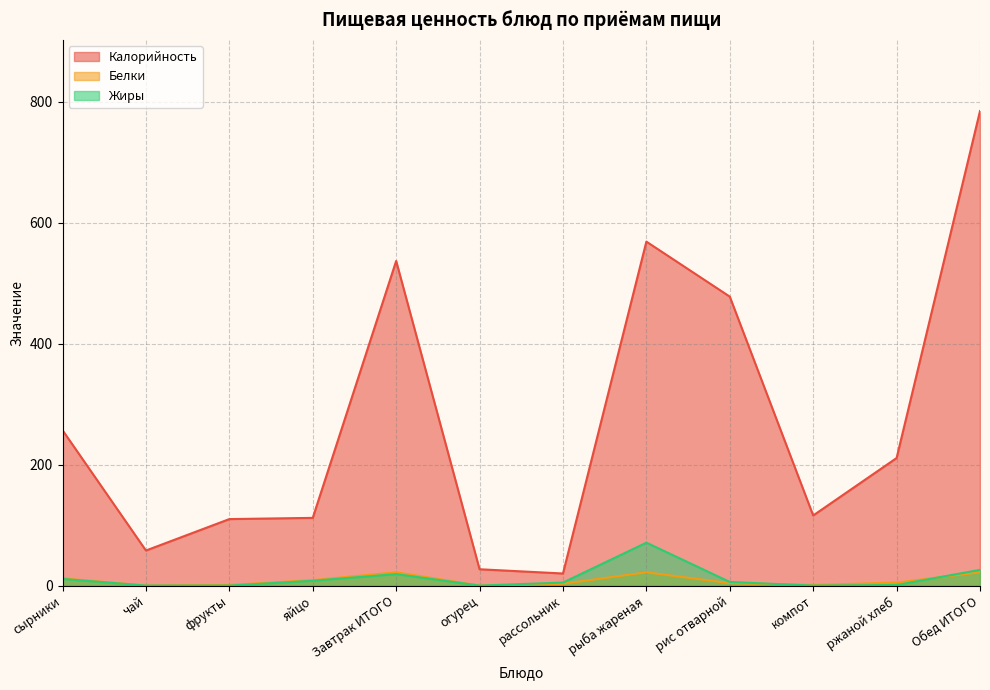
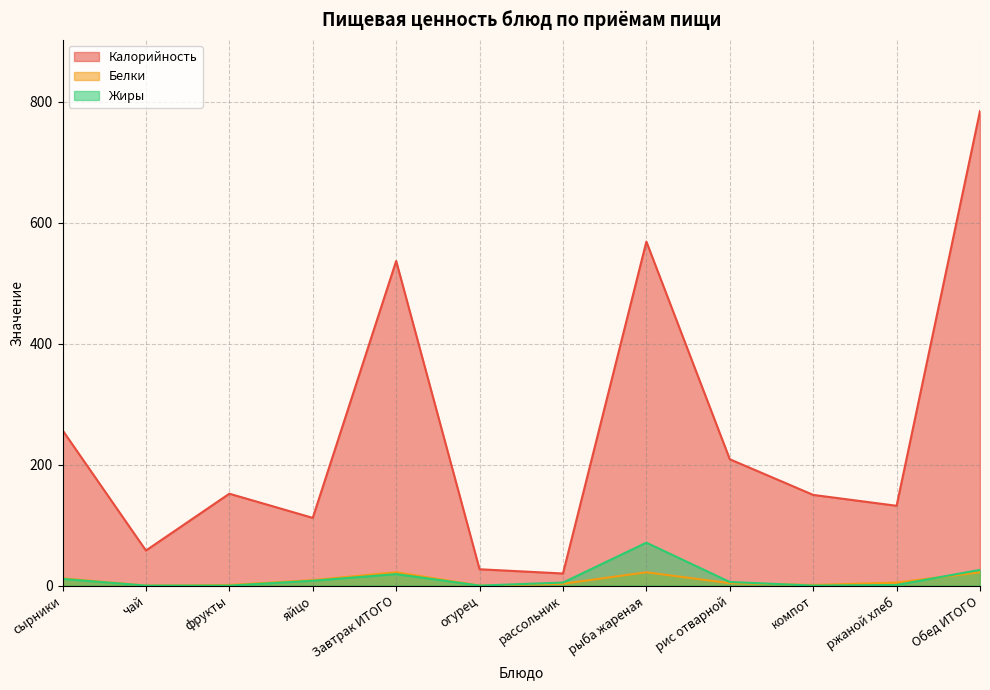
Калорийность, фрукты: 110 -> 150
Калорийность, рис отварной: 480 -> 210
Калорийность, компот: 120 -> 150
Калорийность, ржаной хлеб: 210 -> 130
